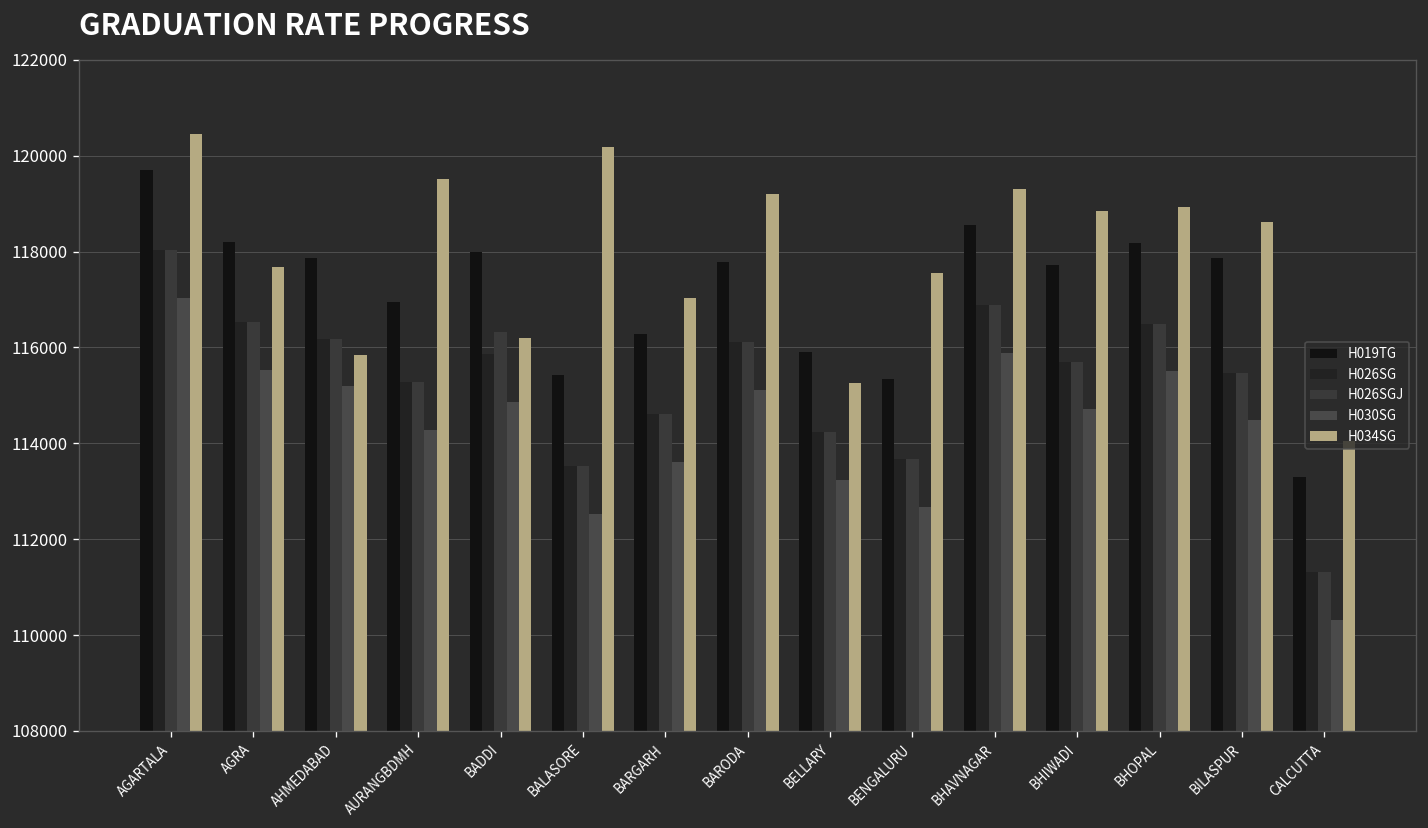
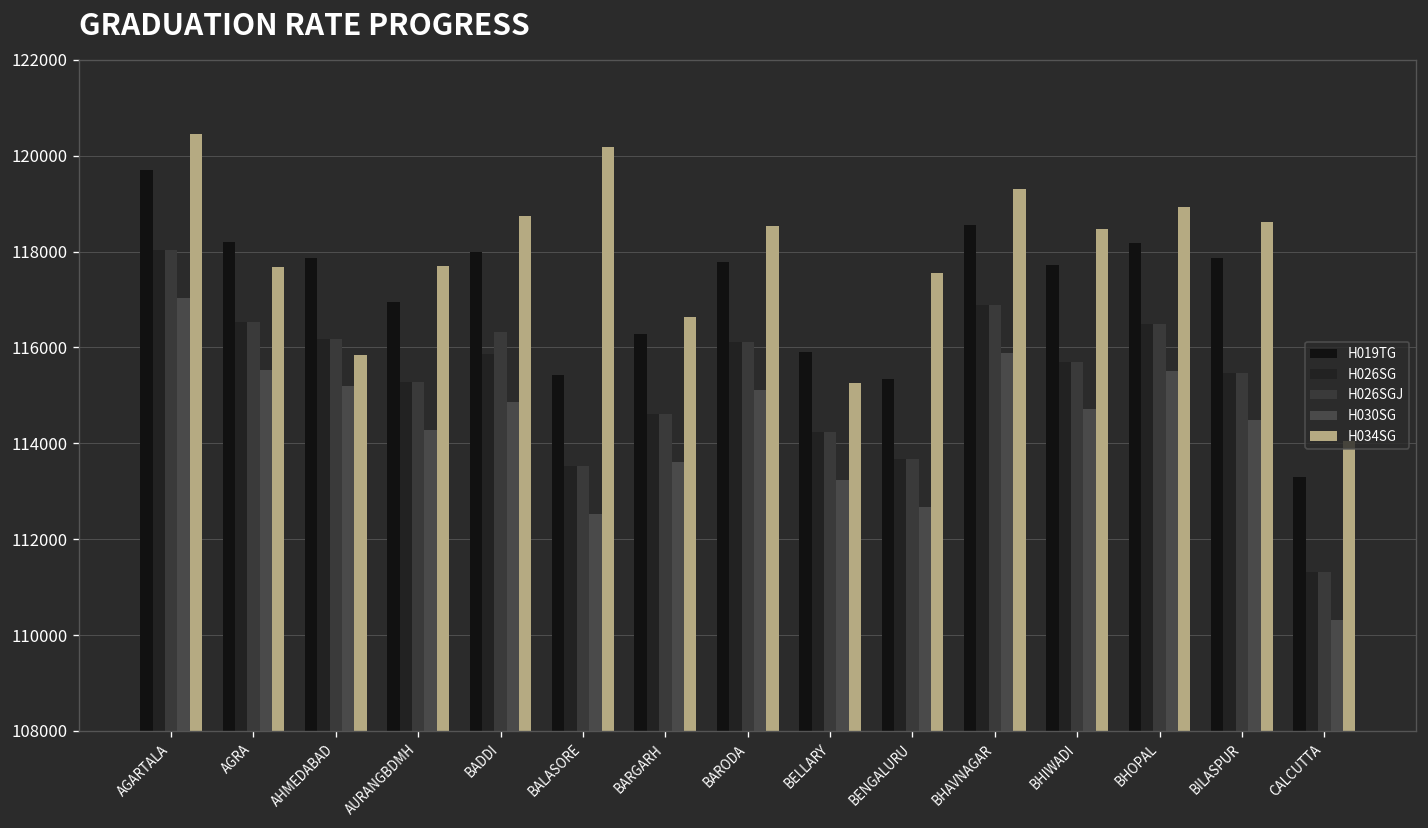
H034SG, AURANGBDMH: 119500 -> 117700
H034SG, BADDI: 116200 -> 118700
H034SG, BARGARH: 117000 -> 116600
H034SG, BARODA: 119200 -> 118500
H034SG, BHIWADI: 118800 -> 118500
